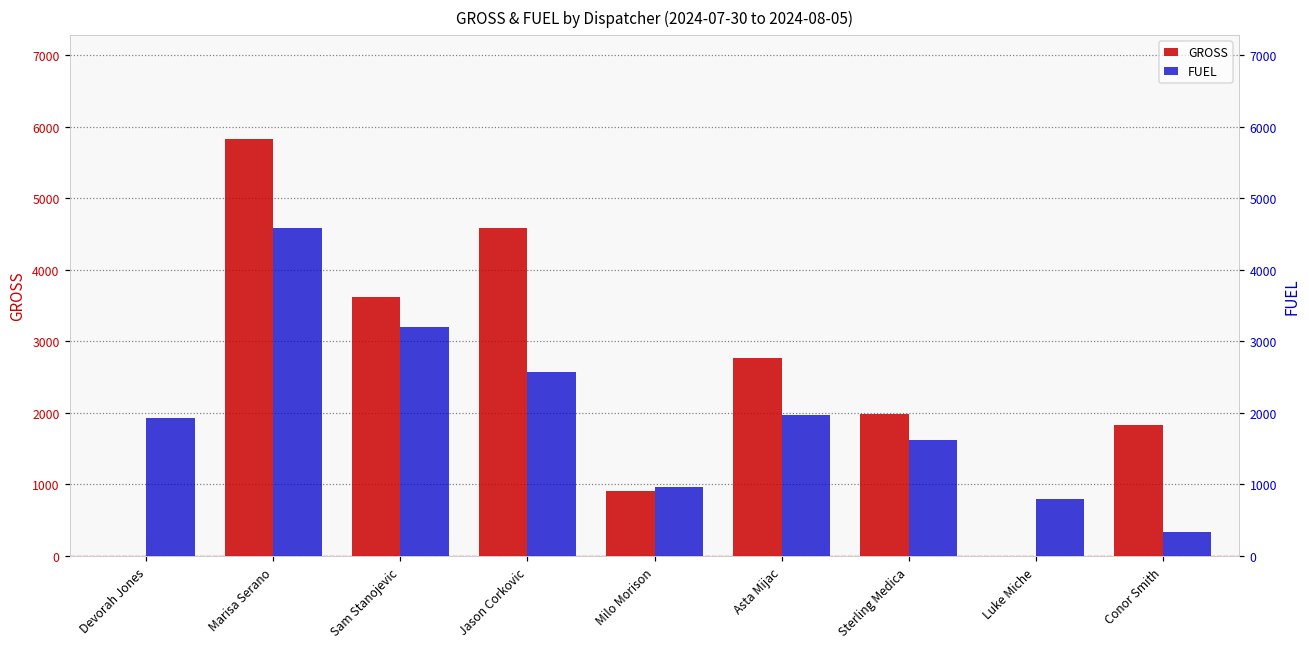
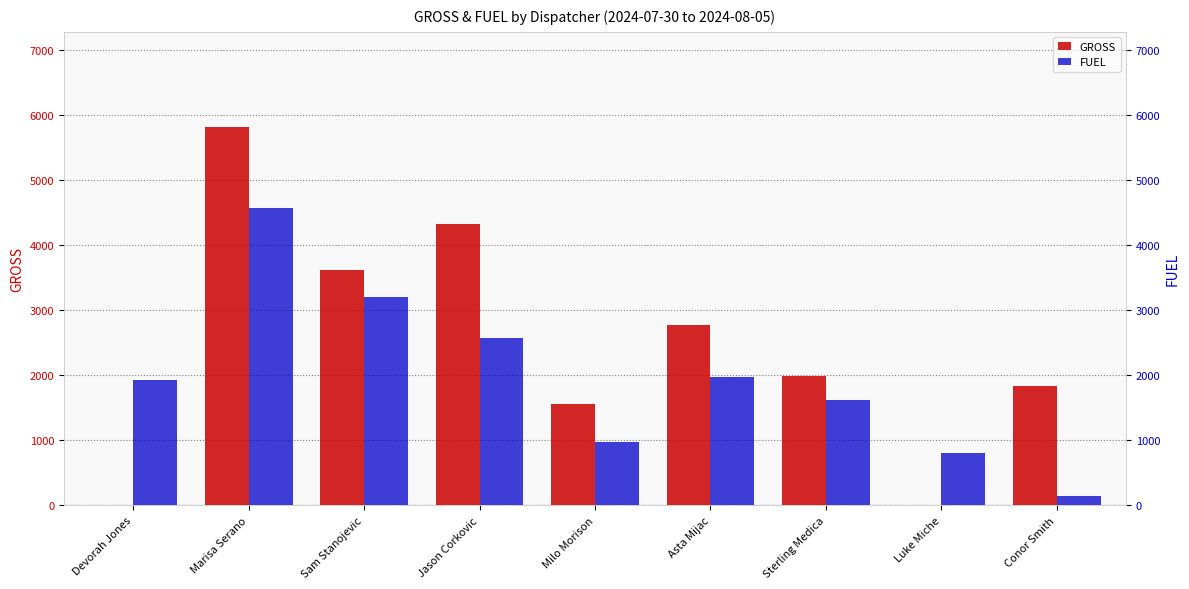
GROSS, Jason Corkovic: 4600 -> 4300
GROSS, Milo Morison: 900 -> 1600
FUEL, Conor Smith: 300 -> 100
